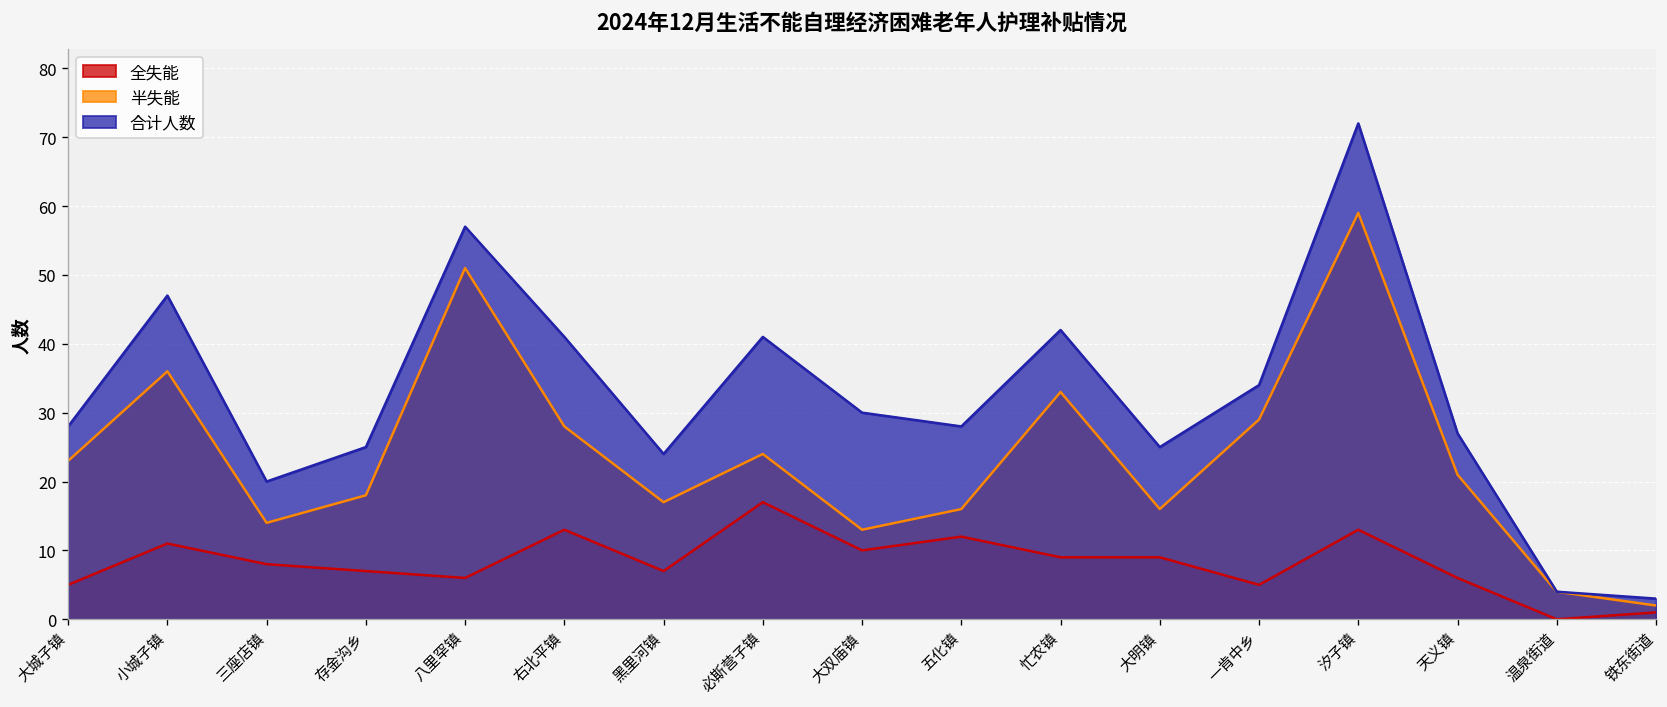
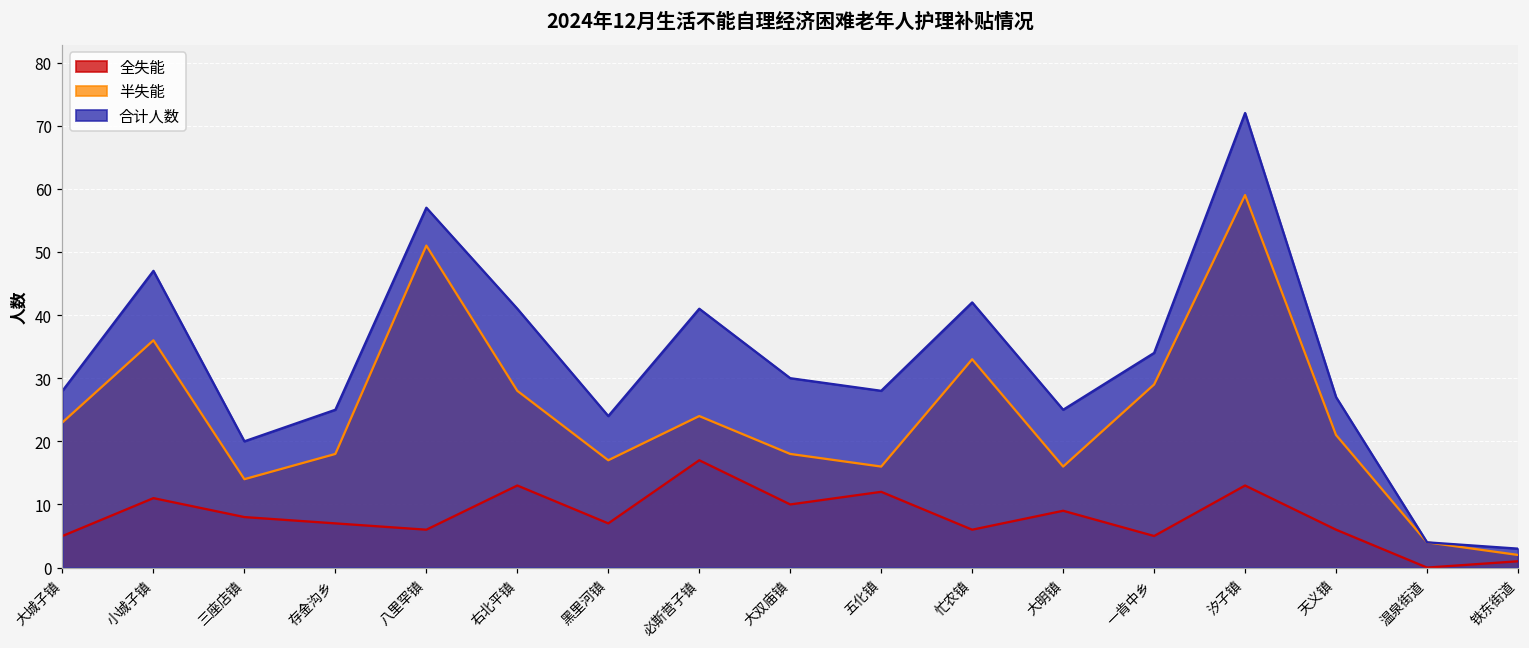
半失能, 大双庙镇: 13 -> 18
全失能, 忙农镇: 9 -> 6
